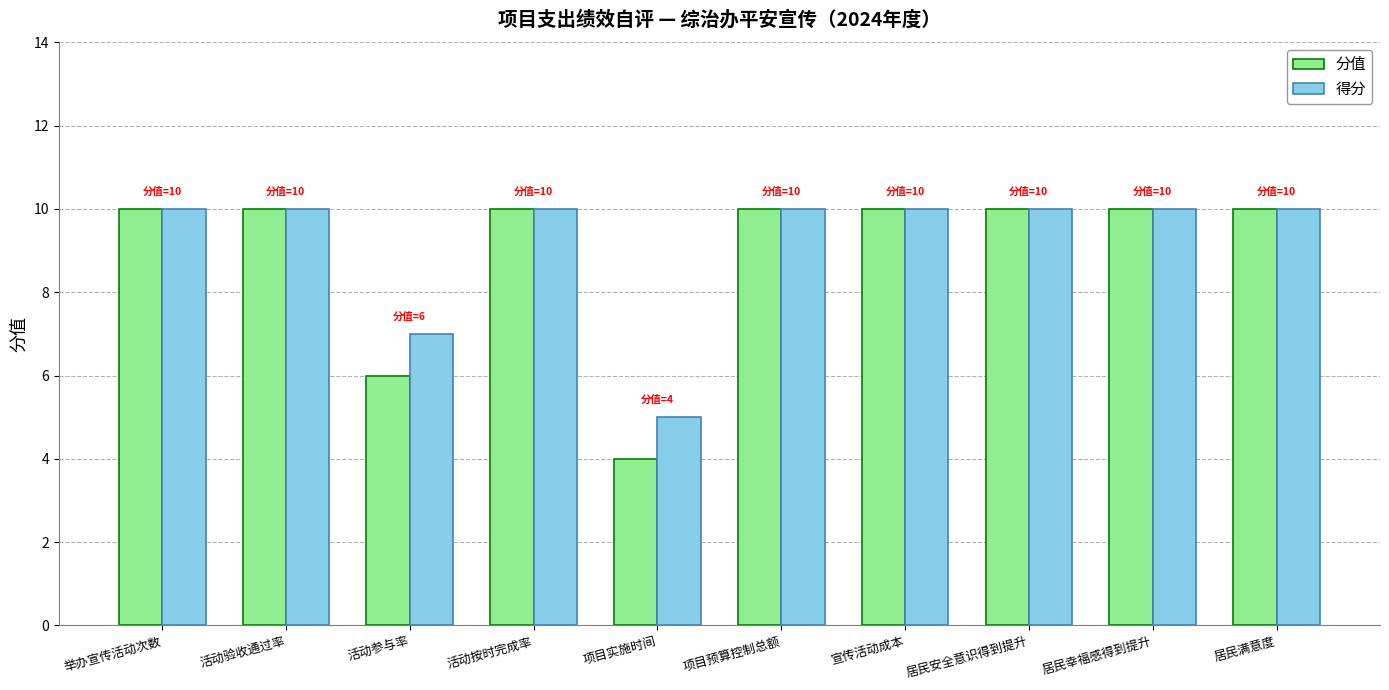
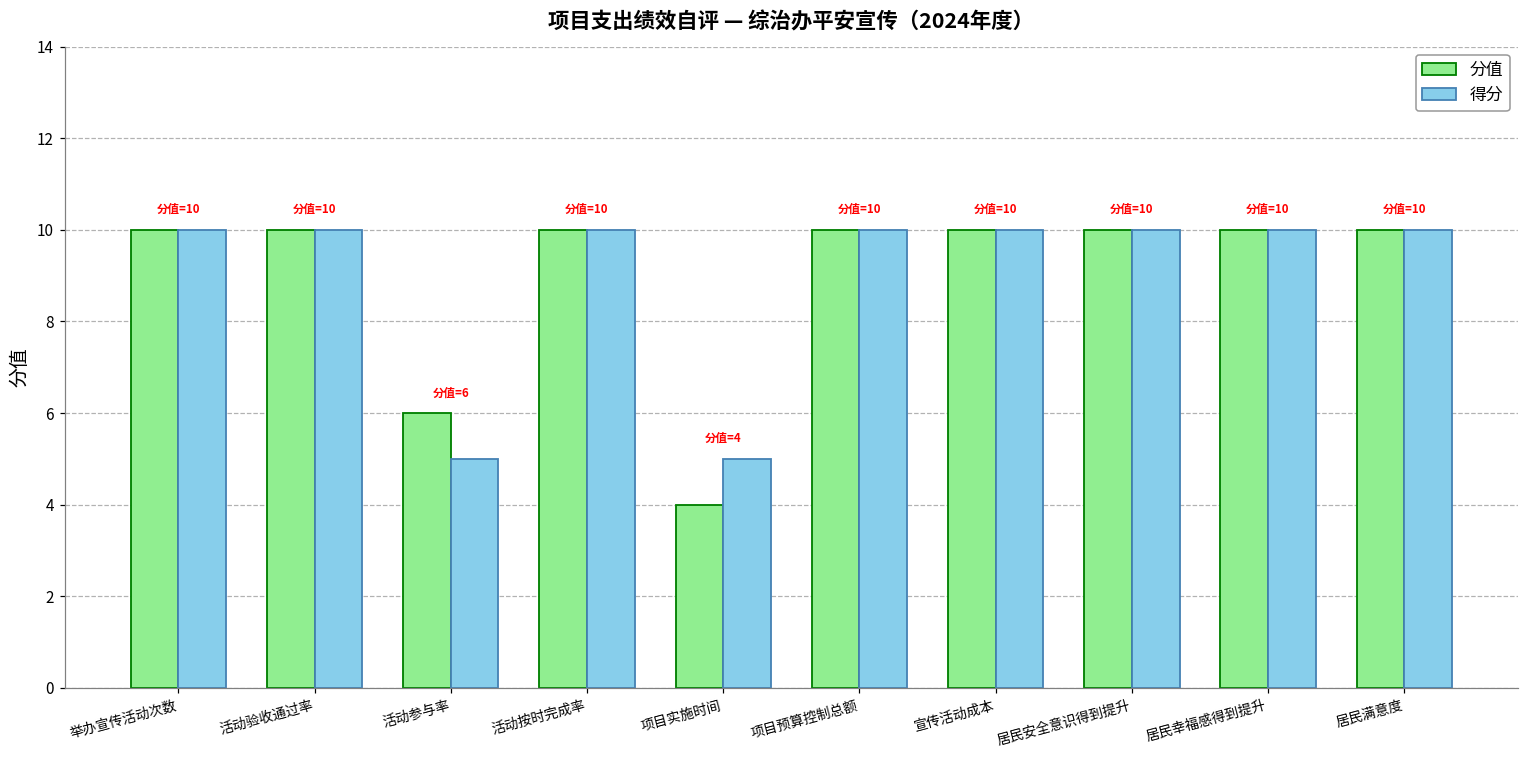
得分, 活动参与率: 7 -> 5
